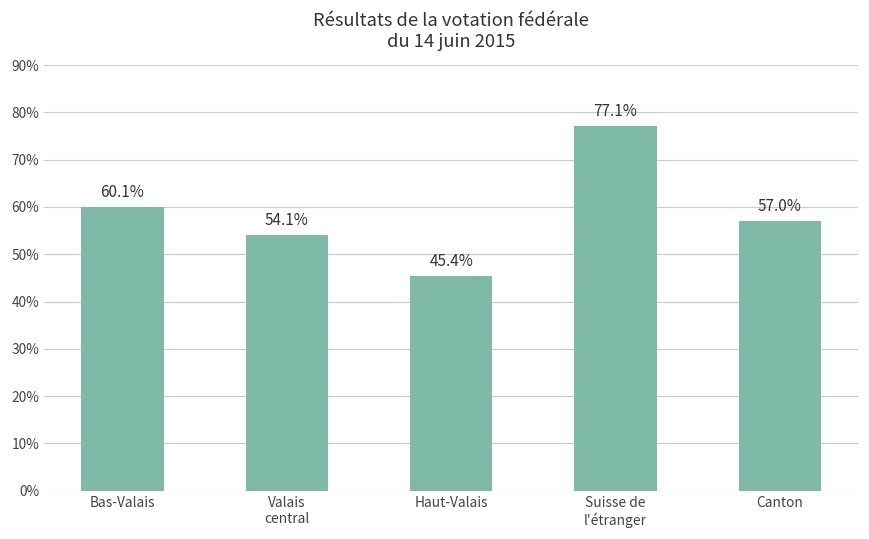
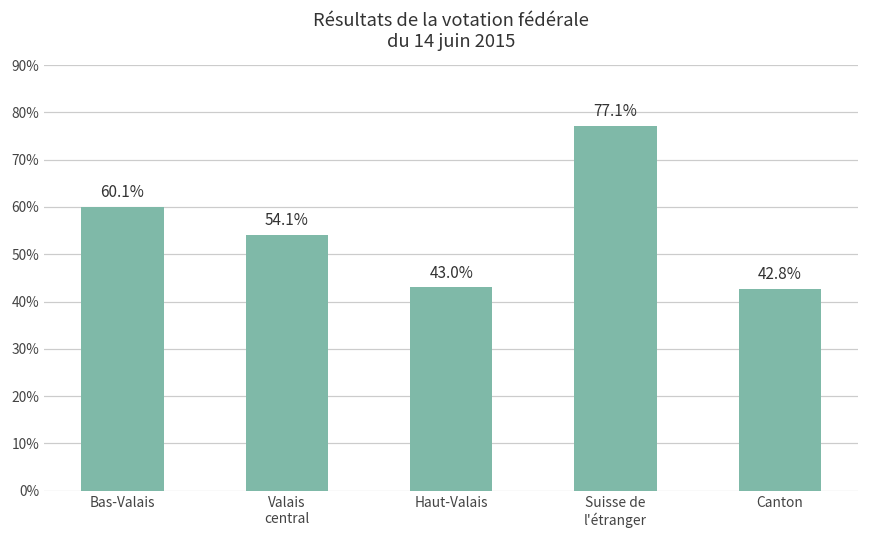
Haut-Valais: 45.4% -> 43.0%
Canton: 57.0% -> 42.8%
